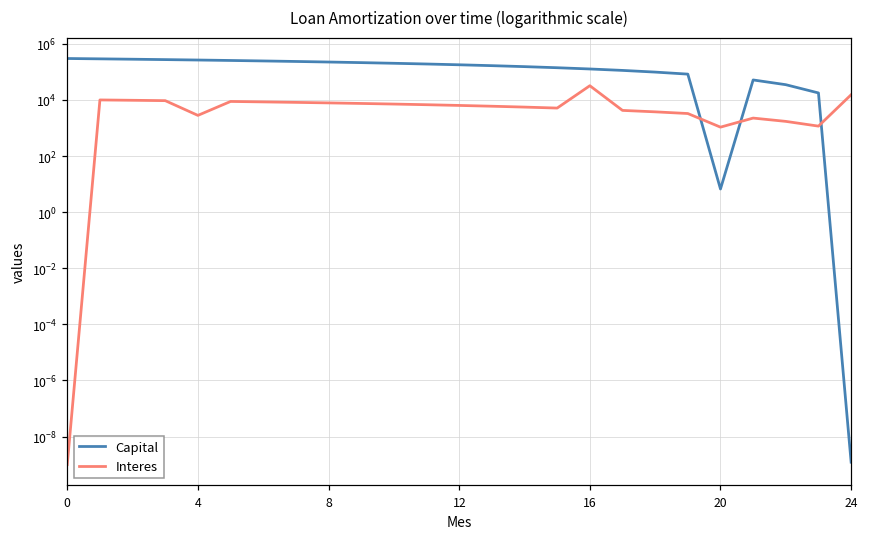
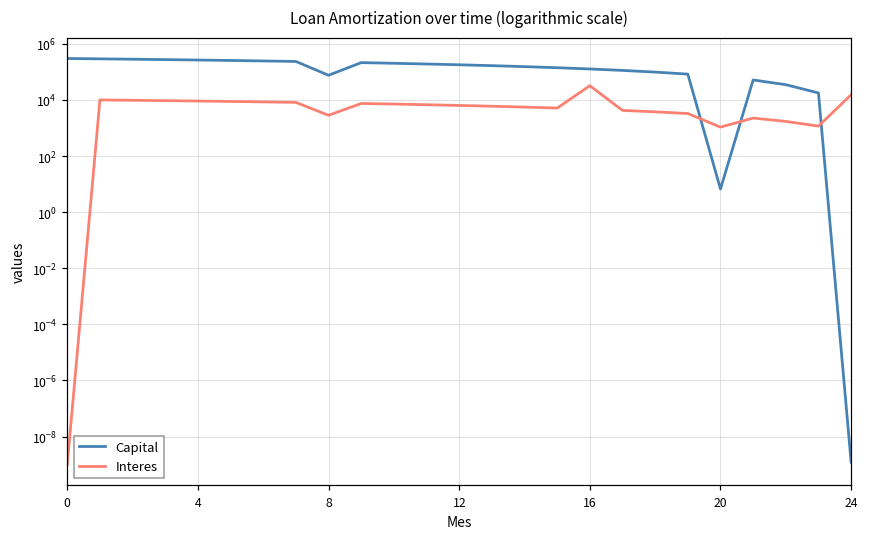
Interes, 4: 3000 -> 9000
Capital, 8: 200000 -> 80000
Interes, 8: 8000 -> 3000
